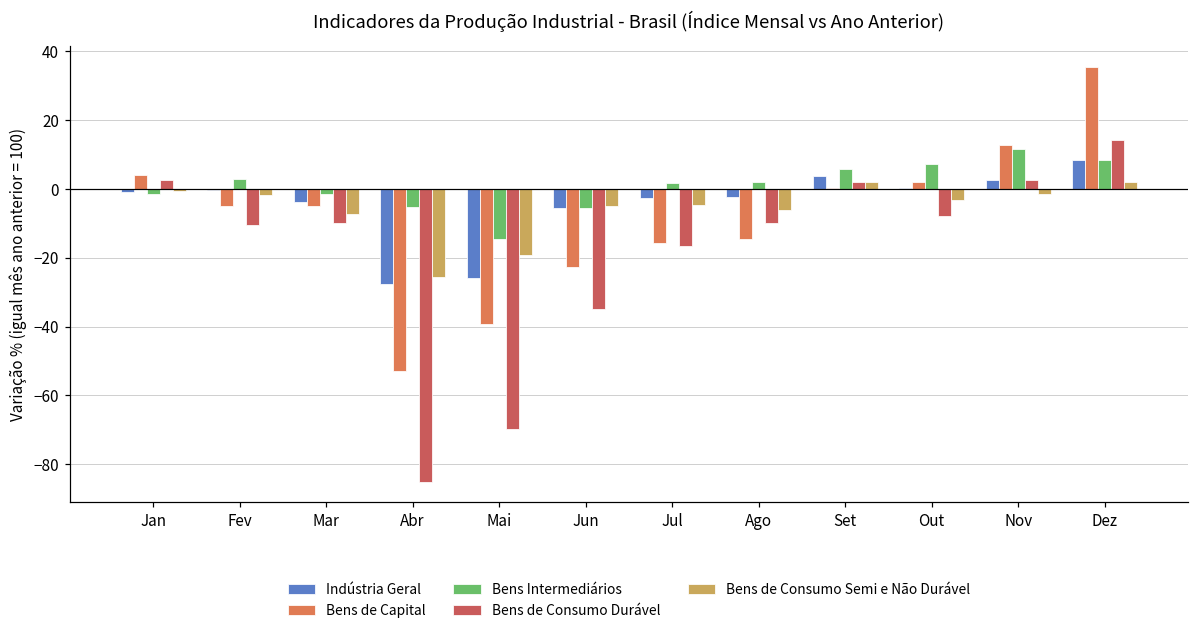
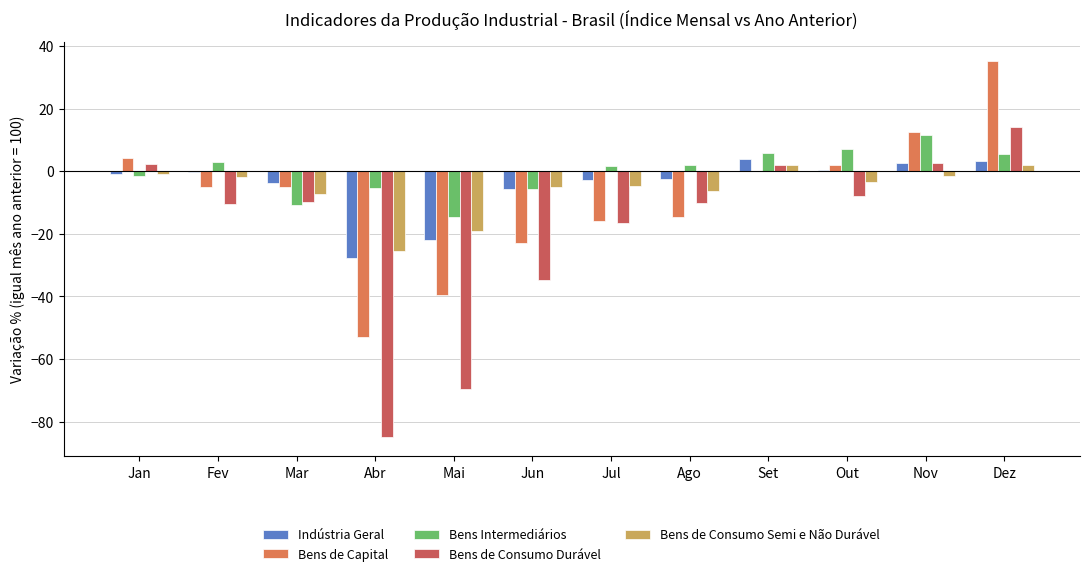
Bens Intermediários, Mar: -2 -> -11
Indústria Geral, Mai: -26 -> -22
Indústria Geral, Dez: 8 -> 3
Bens Intermediários, Dez: 8 -> 6
